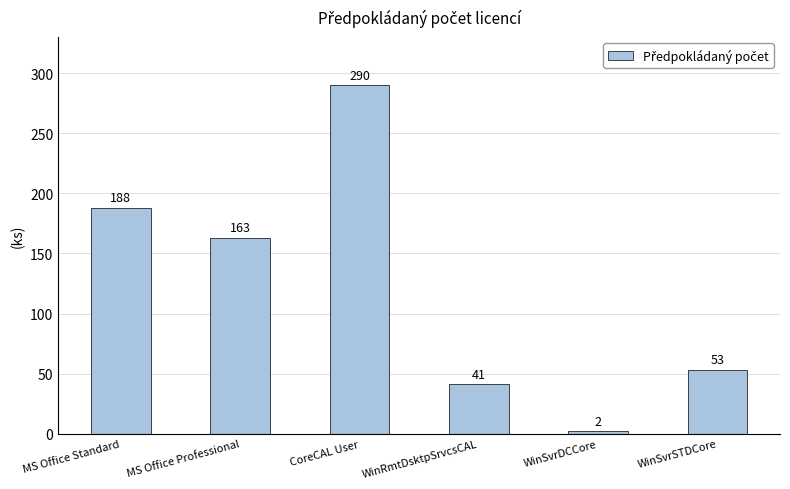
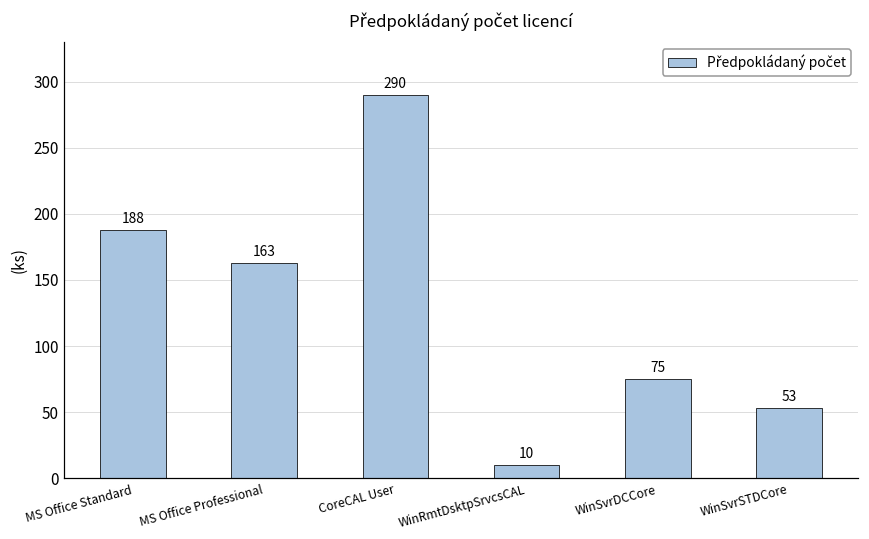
WinRmtDsktpSrvcsCAL: 41 -> 10
WinSvrDCCore: 2 -> 75
